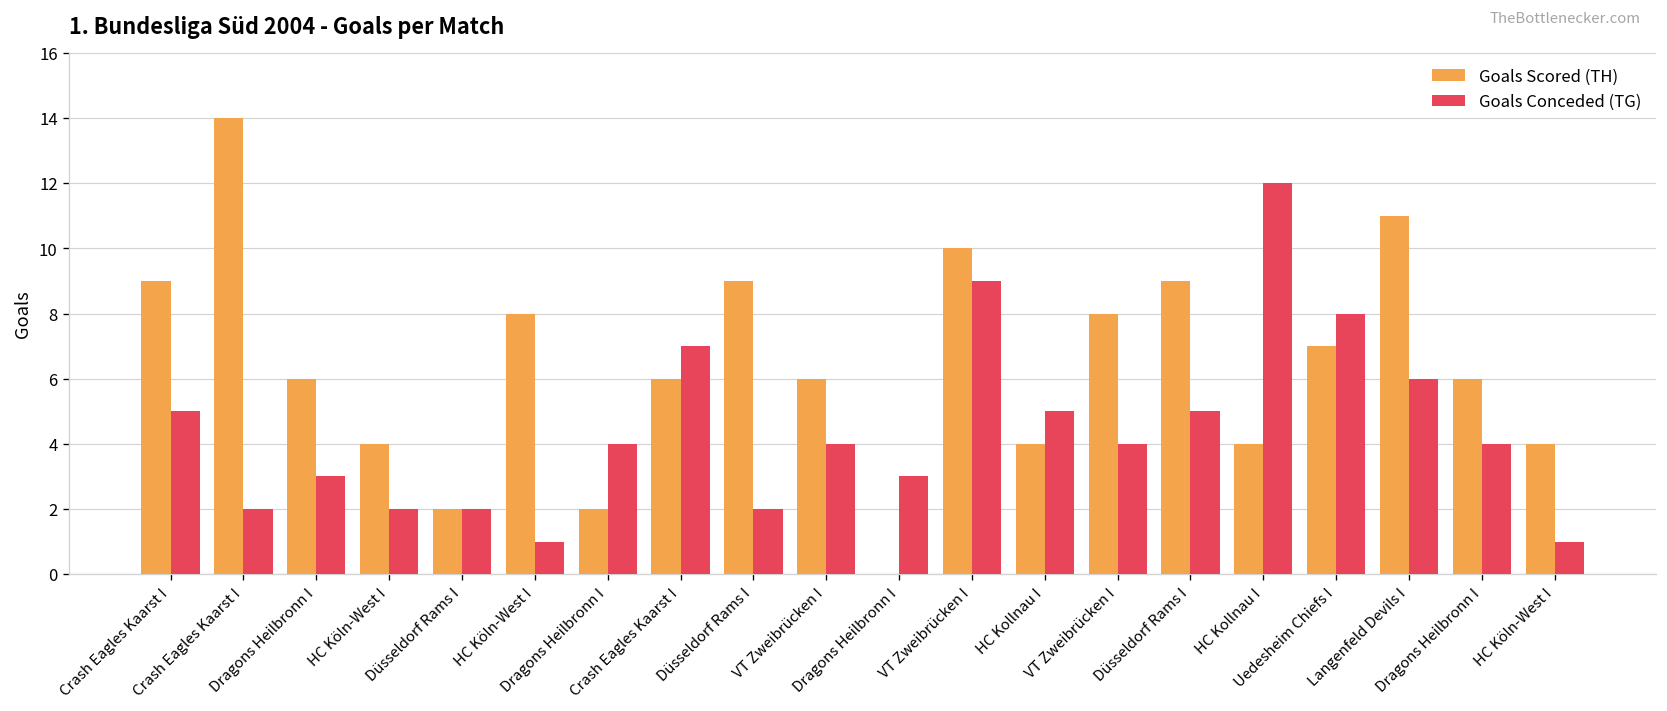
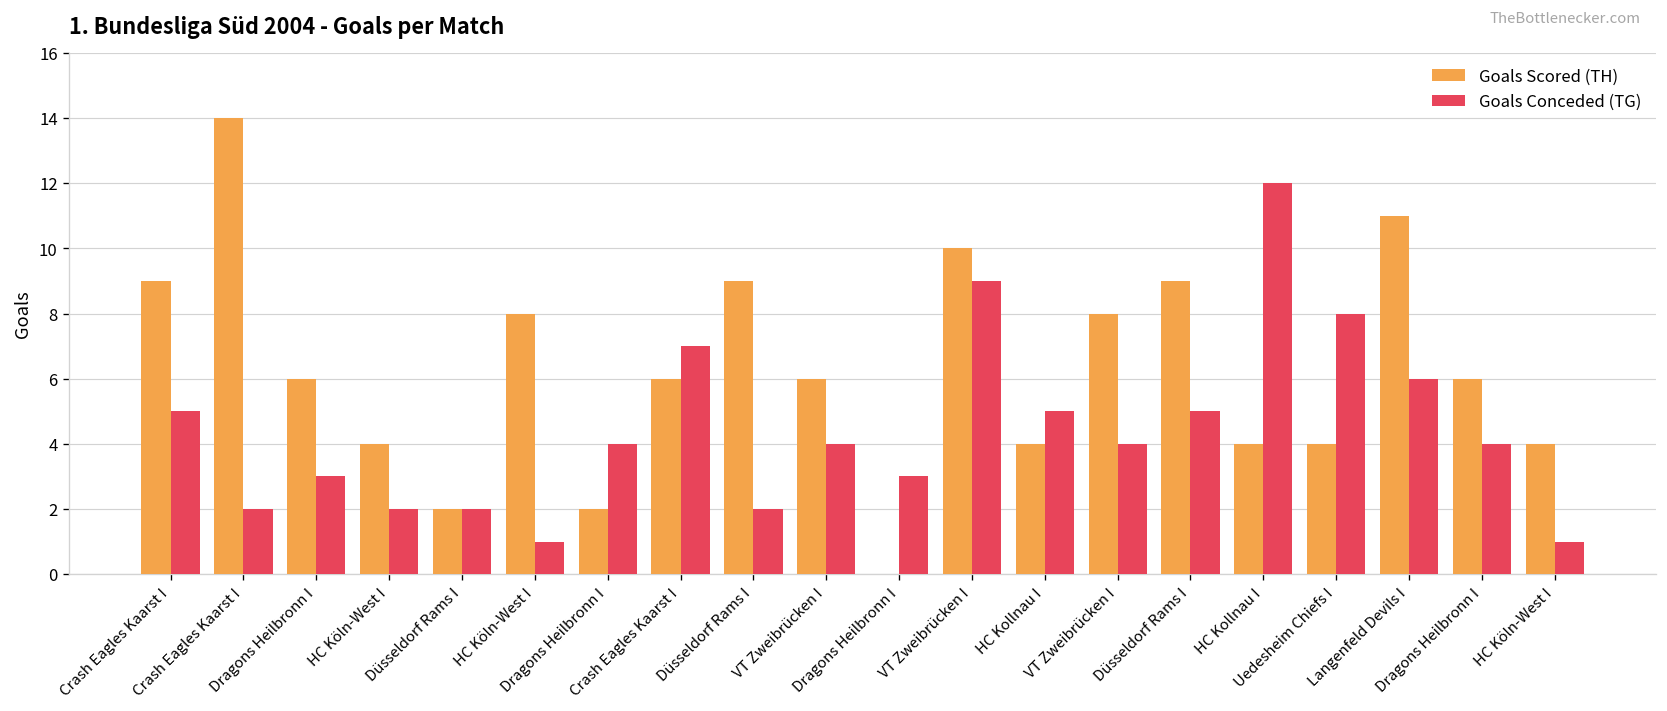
Goals Scored (TH), Uedesheim Chiefs I: 7 -> 4
